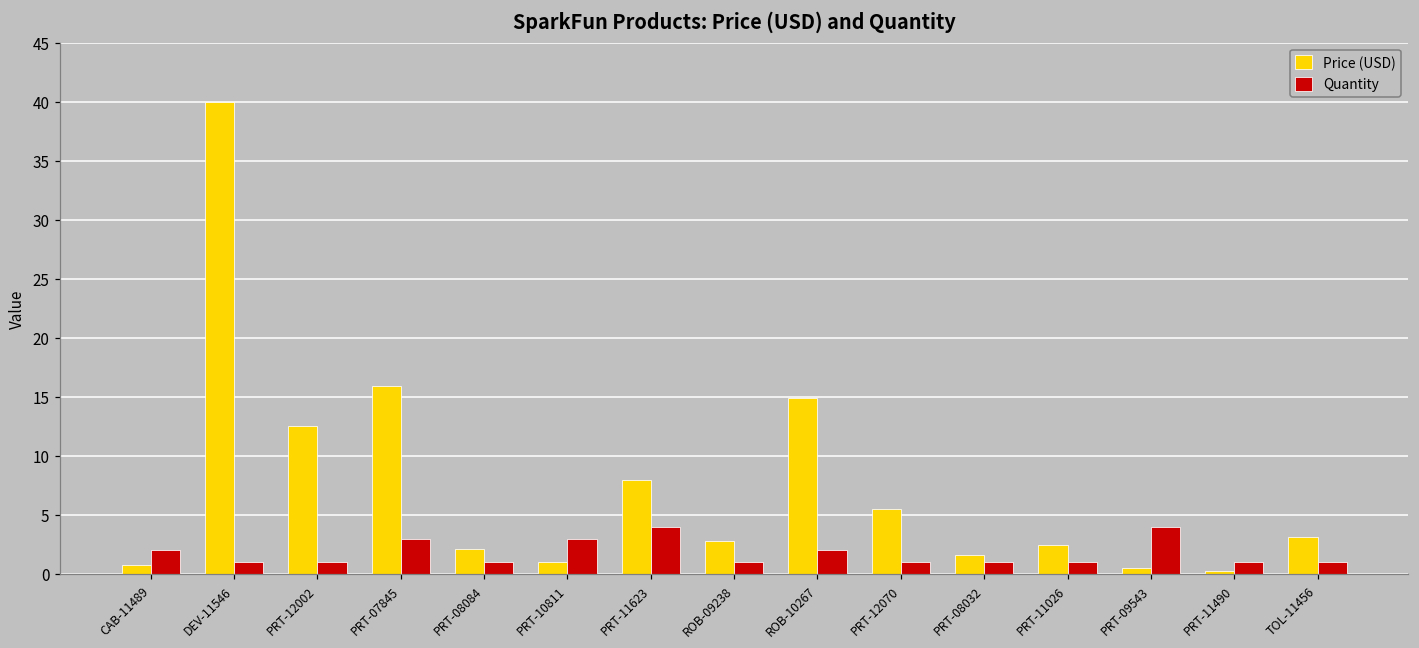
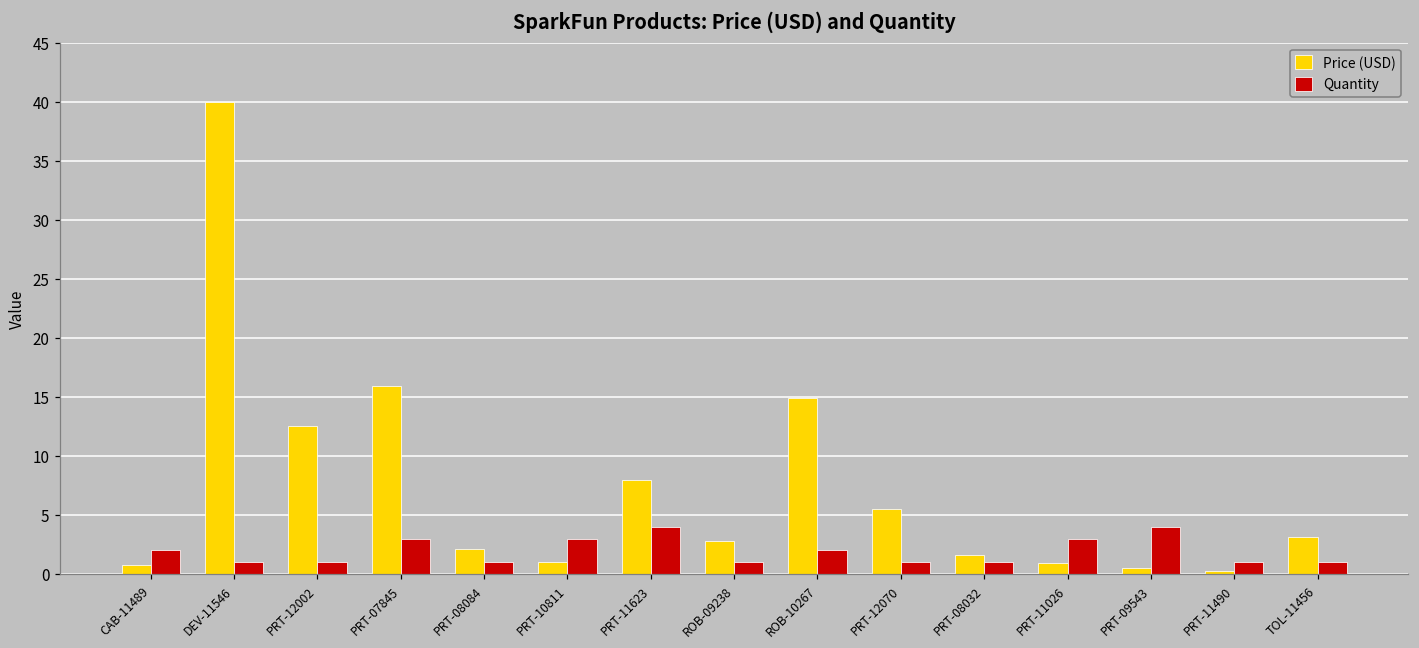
Price (USD), PRT-11026: 2.5 -> 0.9
Quantity, PRT-11026: 1 -> 3
